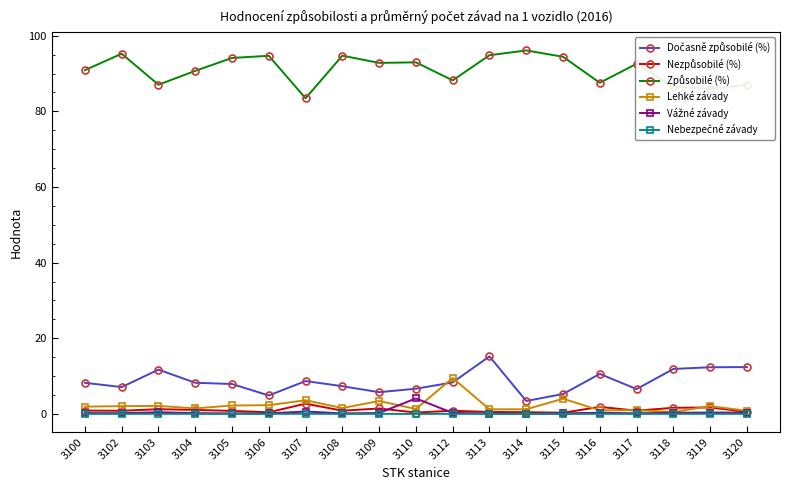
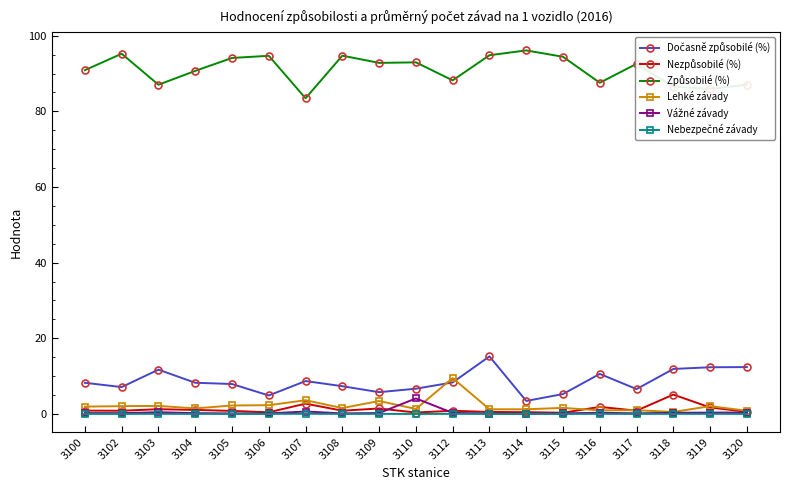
Lehké závady, 3115: 4 -> 2
Nezpůsobilé (%), 3118: 2 -> 5
